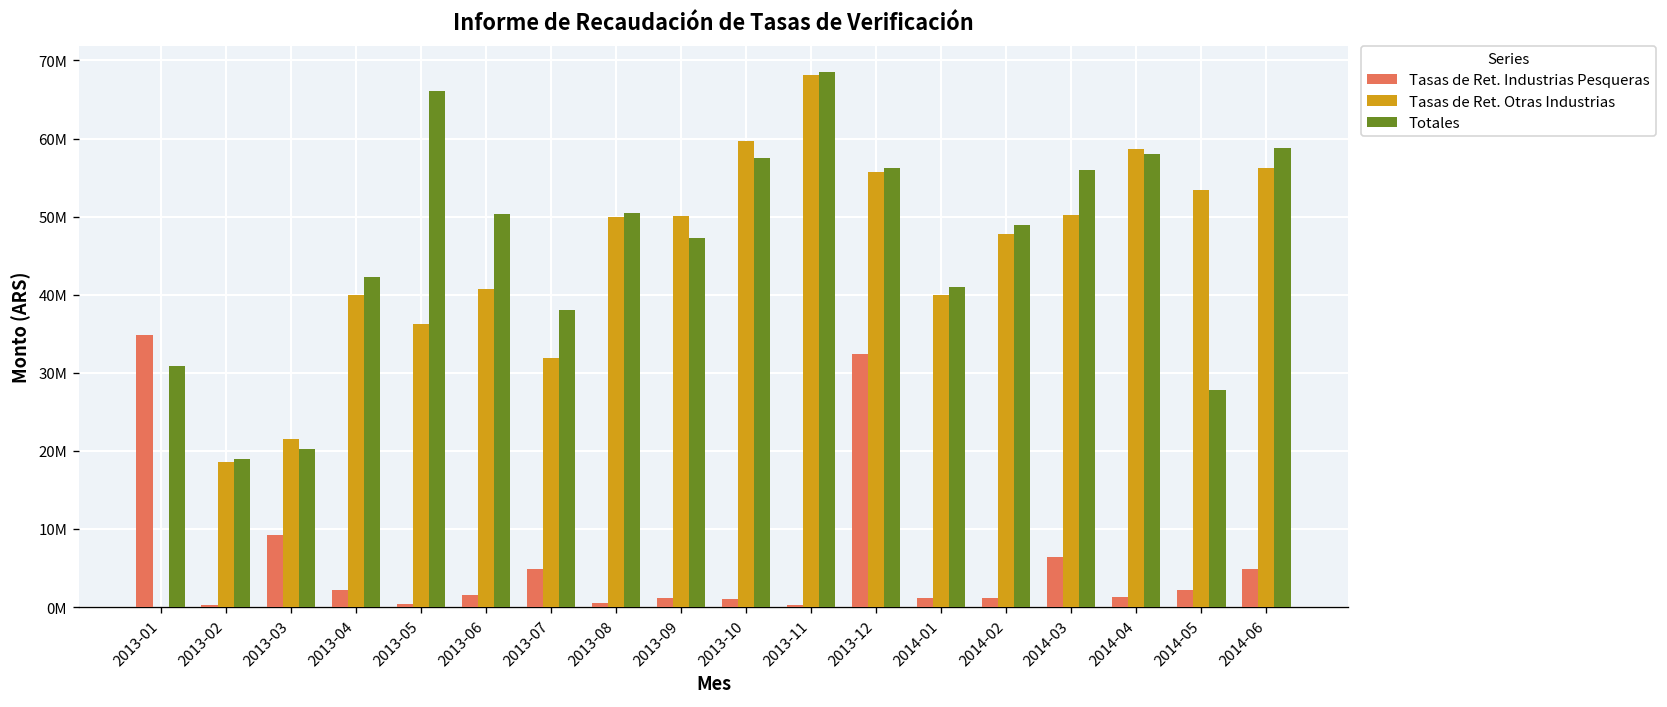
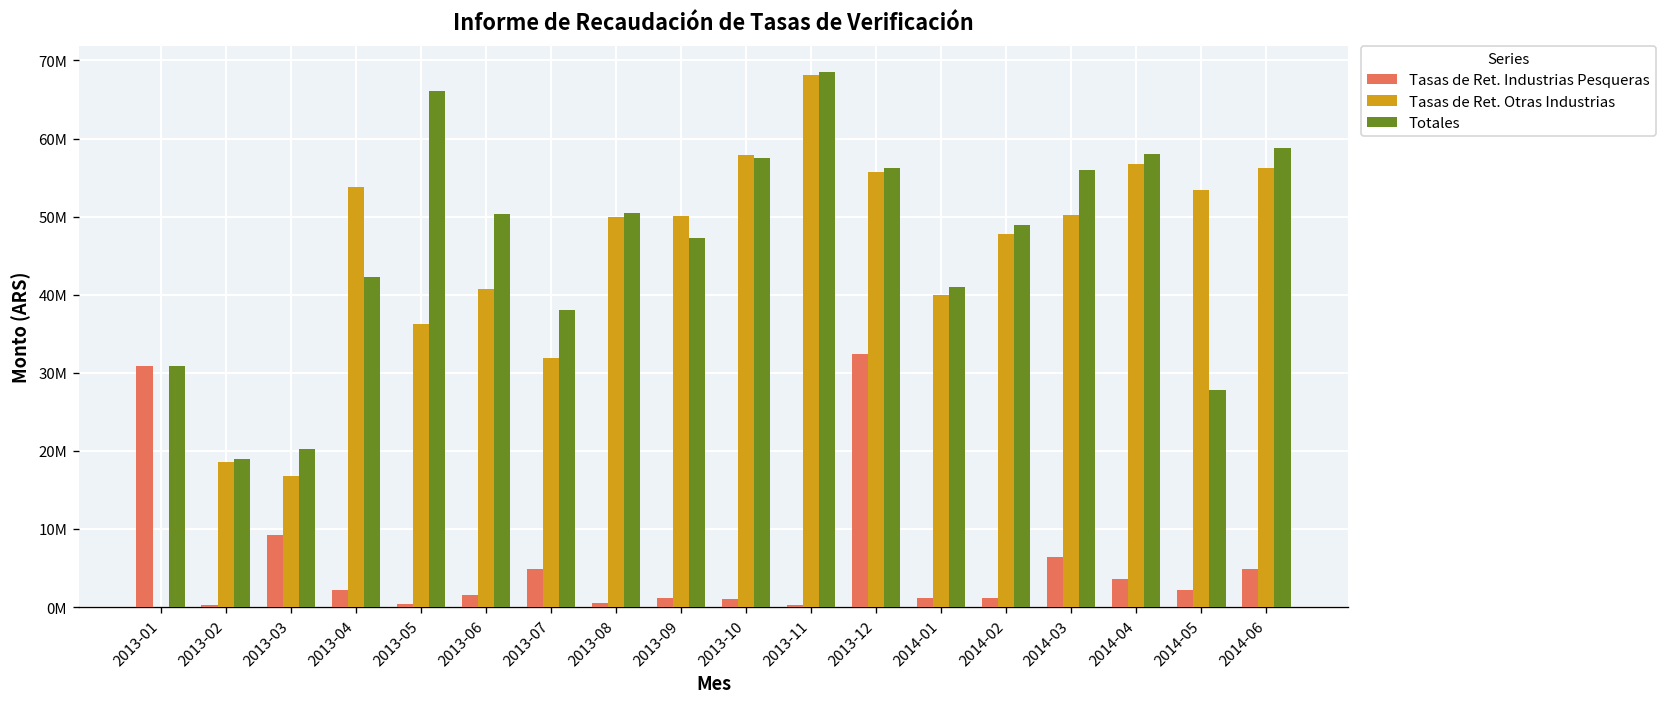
Tasas de Ret. Industrias Pesqueras, 2013-01: 35000000 -> 31000000
Tasas de Ret. Otras Industrias, 2013-03: 22000000 -> 17000000
Tasas de Ret. Otras Industrias, 2013-04: 40000000 -> 54000000
Tasas de Ret. Otras Industrias, 2013-10: 60000000 -> 58000000
Tasas de Ret. Industrias Pesqueras, 2014-04: 1000000 -> 4000000
Tasas de Ret. Otras Industrias, 2014-04: 59000000 -> 57000000
